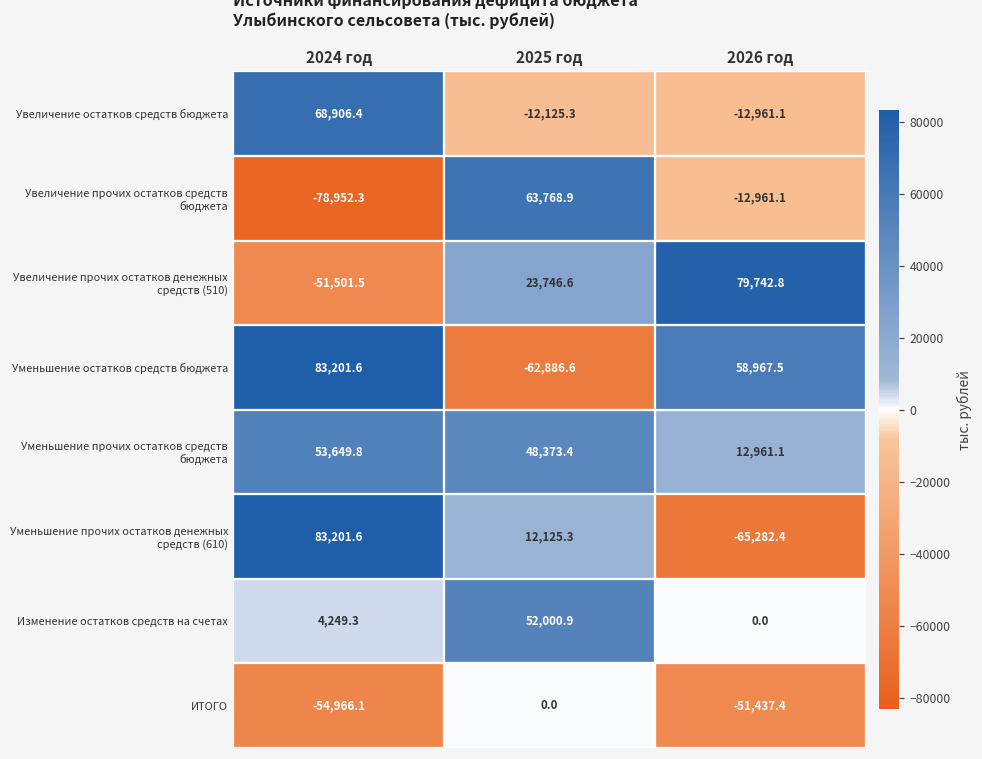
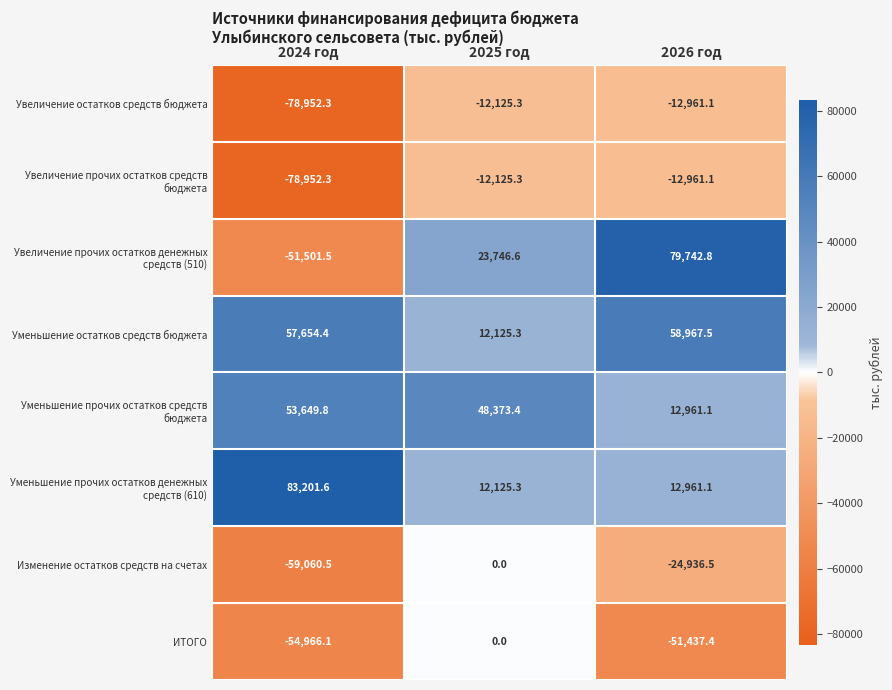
Увеличение остатков средств бюджета, 2024 год: 68,906.4 -> -78,952.3
Увеличение прочих остатков средств бюджета, 2025 год: 63,768.9 -> -12,125.3
Уменьшение остатков средств бюджета, 2024 год: 83,201.6 -> 57,654.4
Уменьшение остатков средств бюджета, 2025 год: -62,886.6 -> 12,125.3
Уменьшение прочих остатков денежных средств (610), 2026 год: -65,282.4 -> 12,961.1
Изменение остатков средств на счетах, 2024 год: 4,249.3 -> -59,060.5
Изменение остатков средств на счетах, 2025 год: 52,000.9 -> 0.0
Изменение остатков средств на счетах, 2026 год: 0.0 -> -24,936.5
